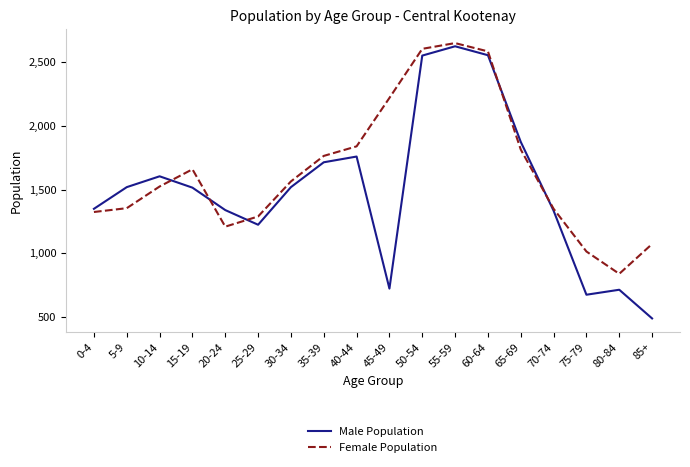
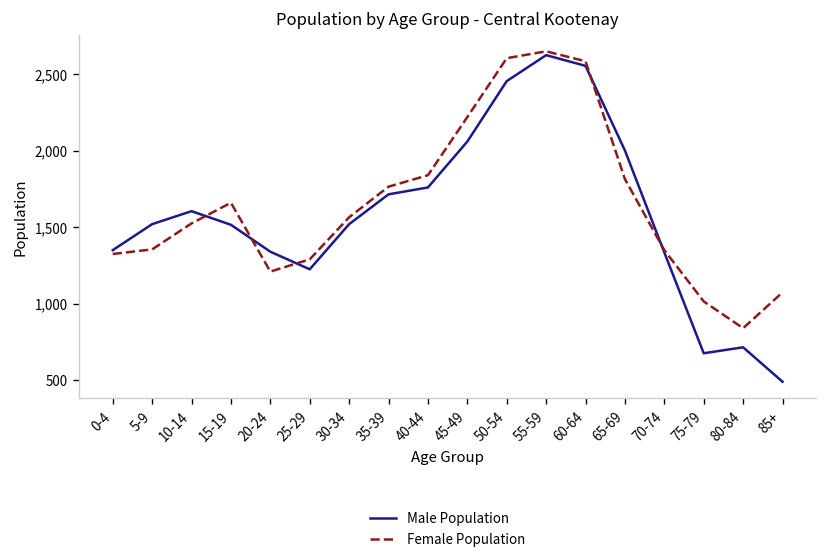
Male Population, 45-49: 720 -> 2,060
Male Population, 50-54: 2,550 -> 2,460
Male Population, 65-69: 1,880 -> 2,000
